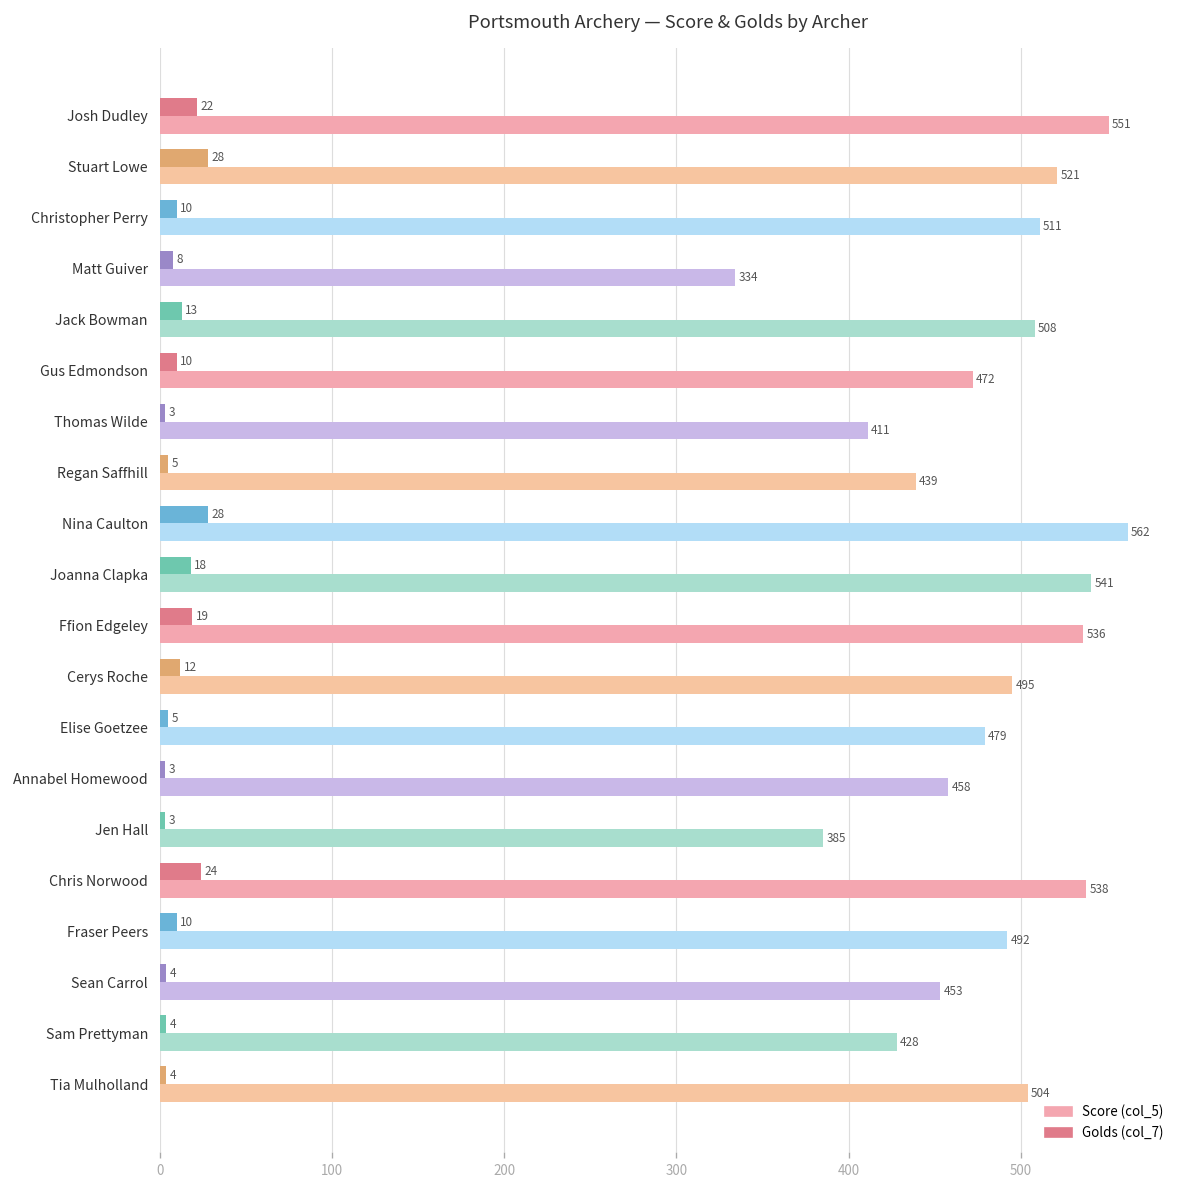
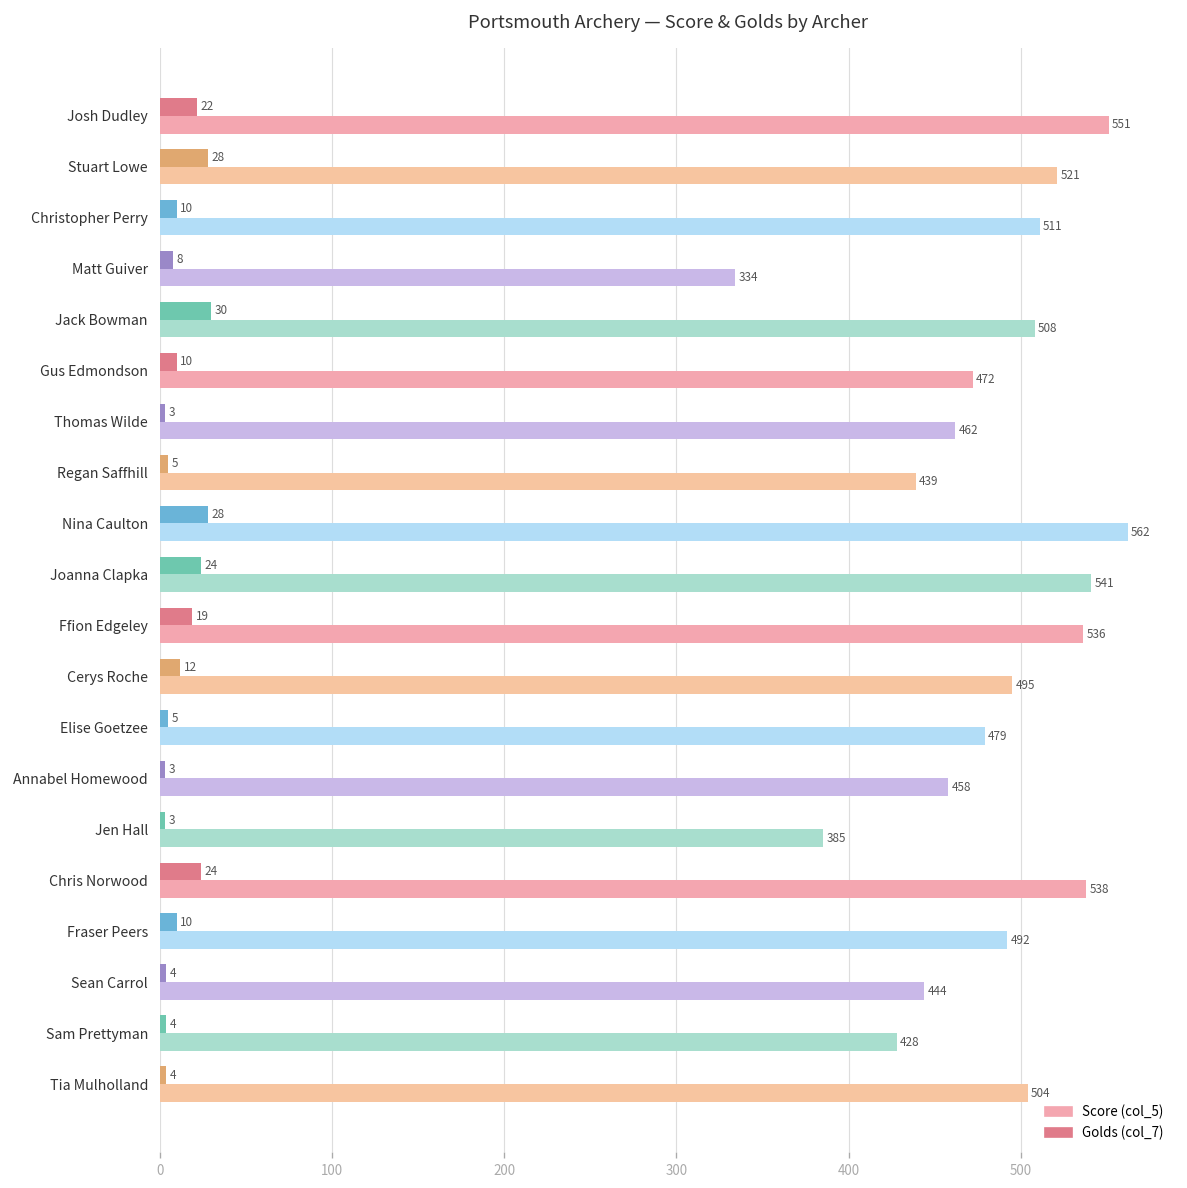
Golds (col_7), Jack Bowman: 13 -> 30
Score (col_5), Thomas Wilde: 411 -> 462
Golds (col_7), Joanna Clapka: 18 -> 24
Score (col_5), Sean Carrol: 453 -> 444
